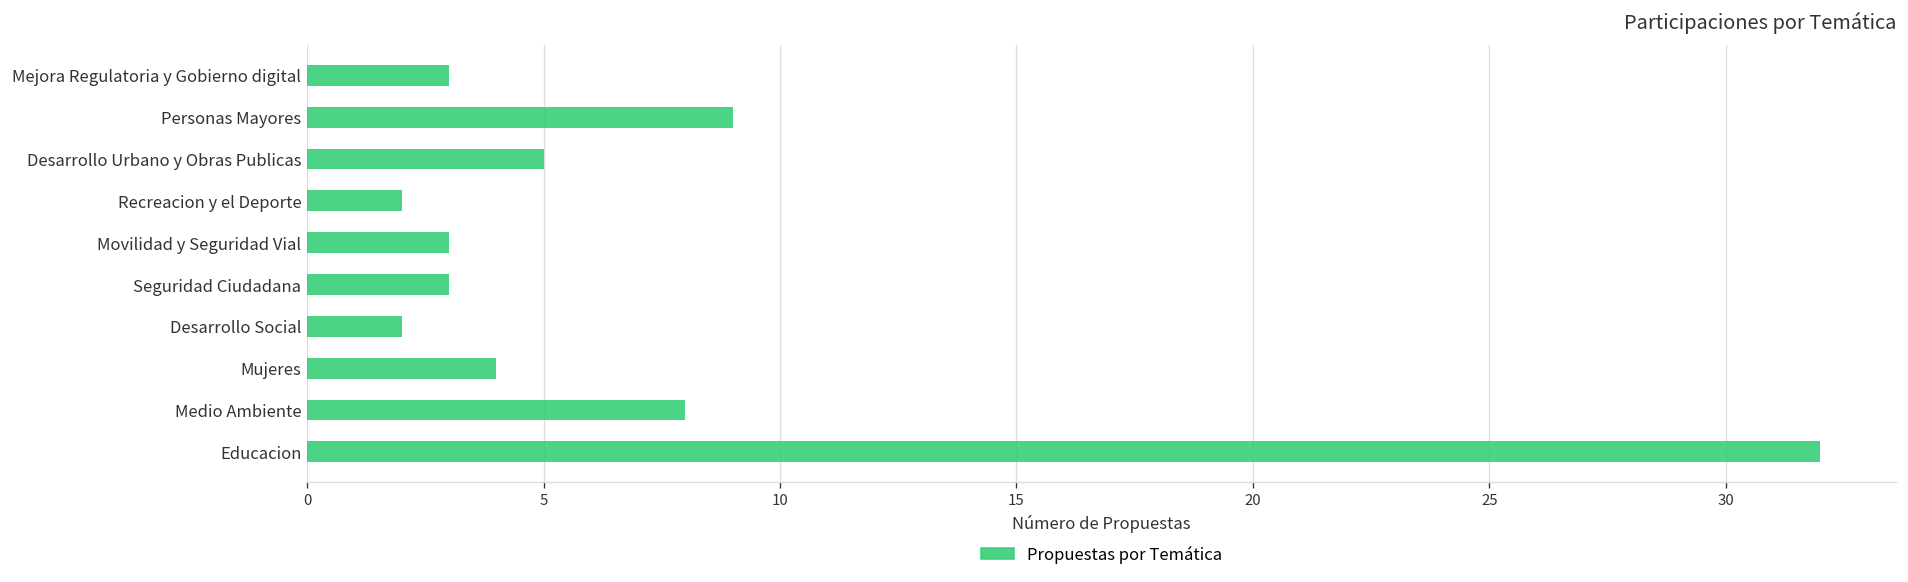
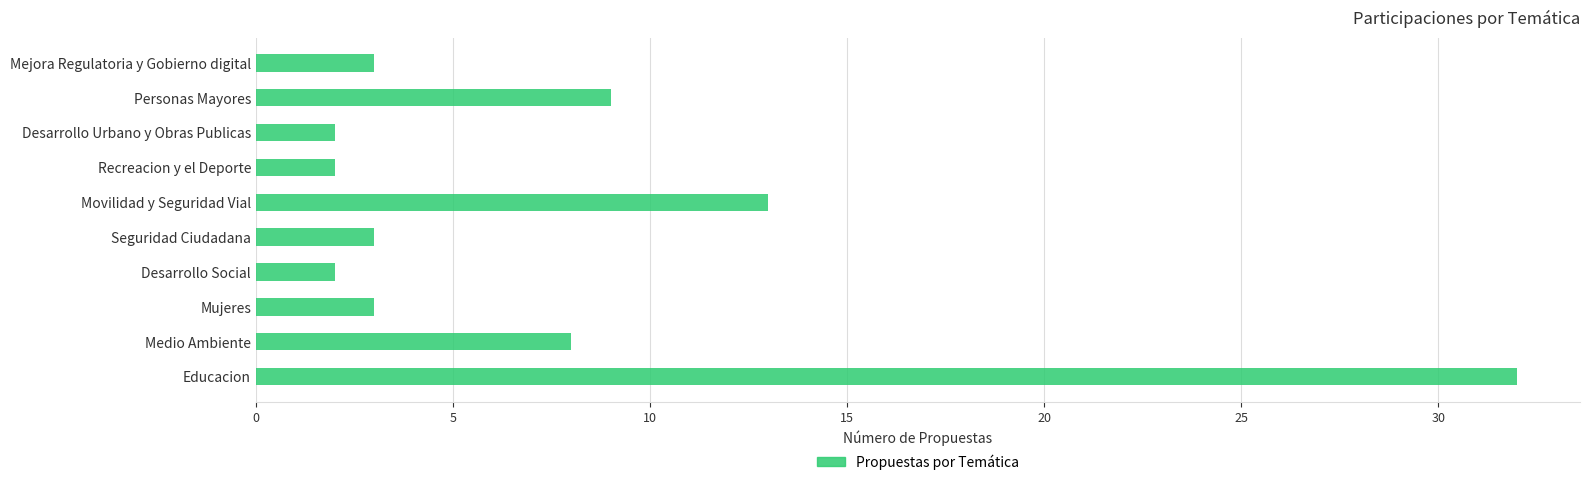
Desarrollo Urbano y Obras Publicas: 5 -> 2
Movilidad y Seguridad Vial: 3 -> 13
Mujeres: 4 -> 3
